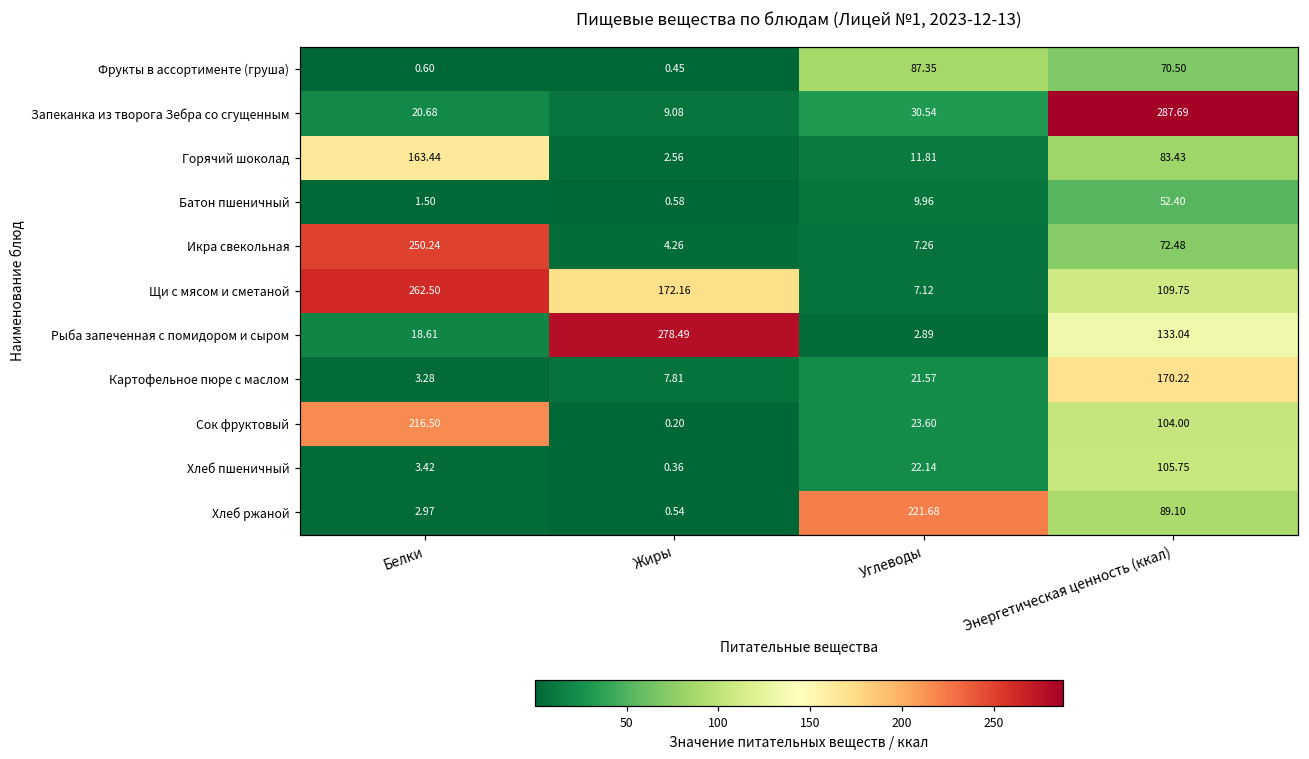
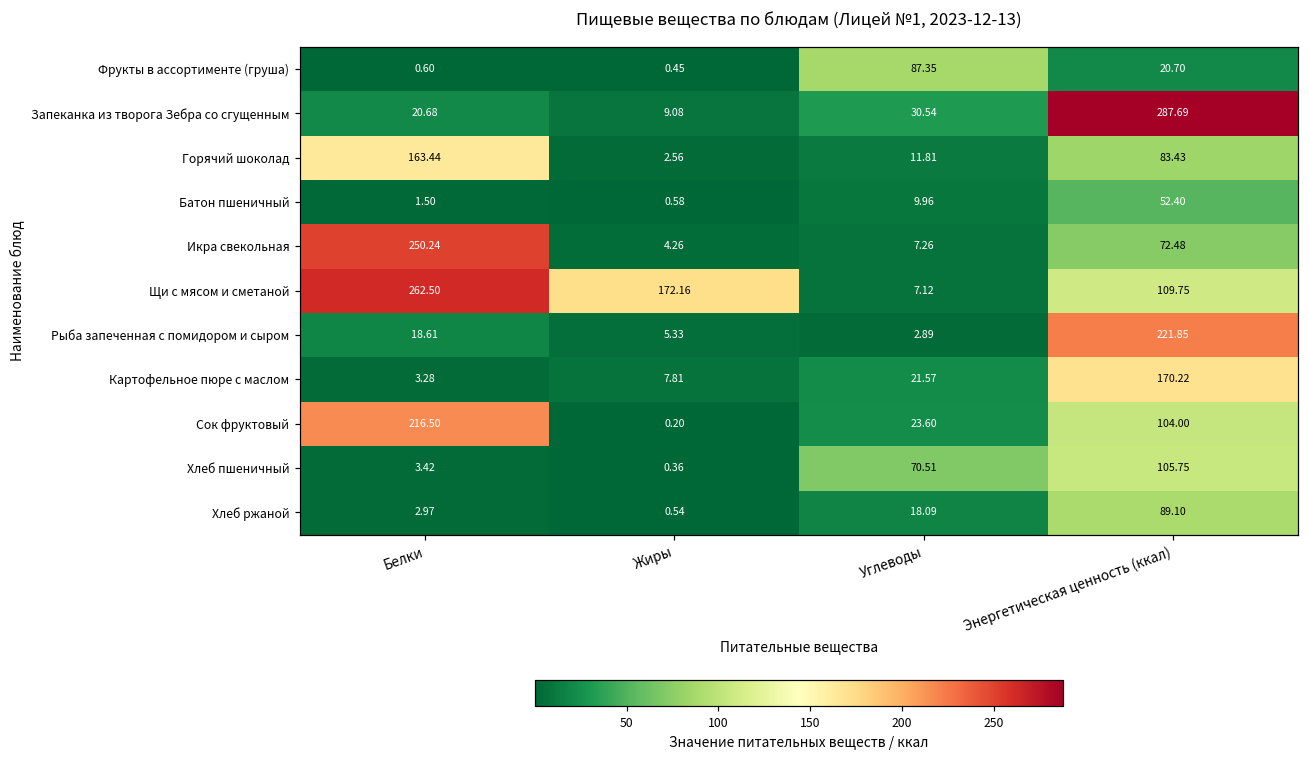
Фрукты в ассортименте (груша), Энергетическая ценность (ккал): 70.50 -> 20.70
Рыба запеченная с помидором и сыром, Жиры: 278.49 -> 5.33
Рыба запеченная с помидором и сыром, Энергетическая ценность (ккал): 133.04 -> 221.85
Хлеб пшеничный, Углеводы: 22.14 -> 70.51
Хлеб ржаной, Углеводы: 221.68 -> 18.09
